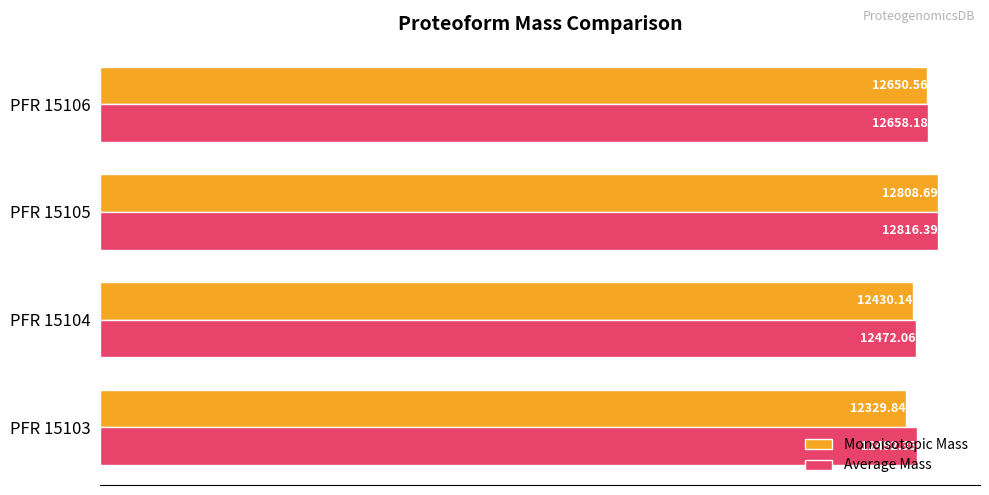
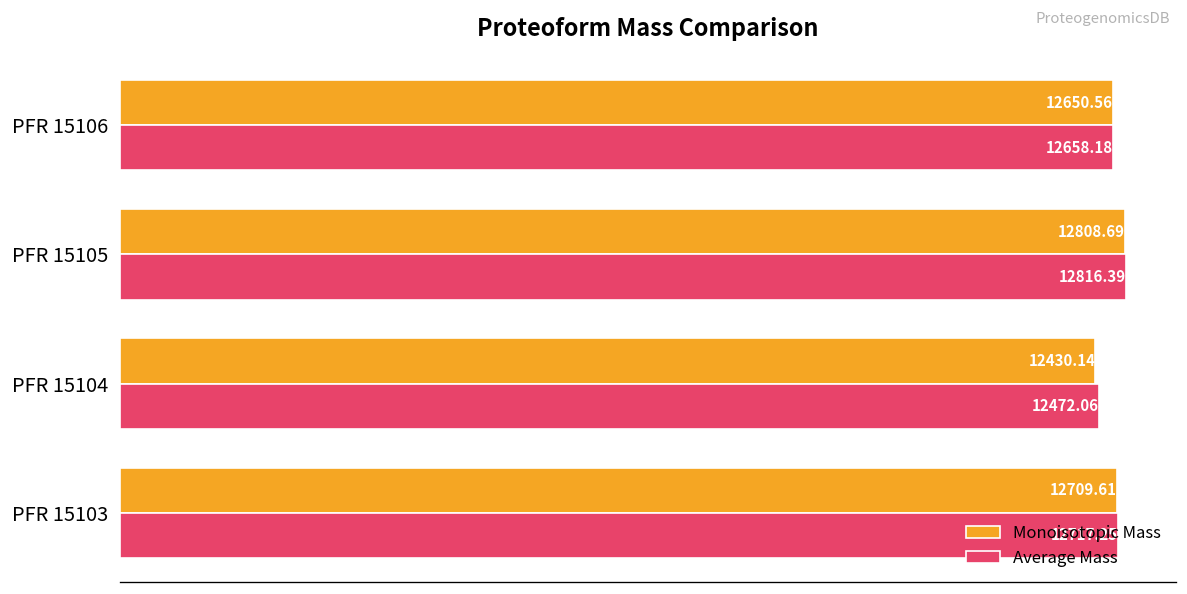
Monoisotopic Mass, PFR 15103: 12329.84 -> 12709.61
Average Mass, PFR 15103: 12492.35 -> 12717.25
